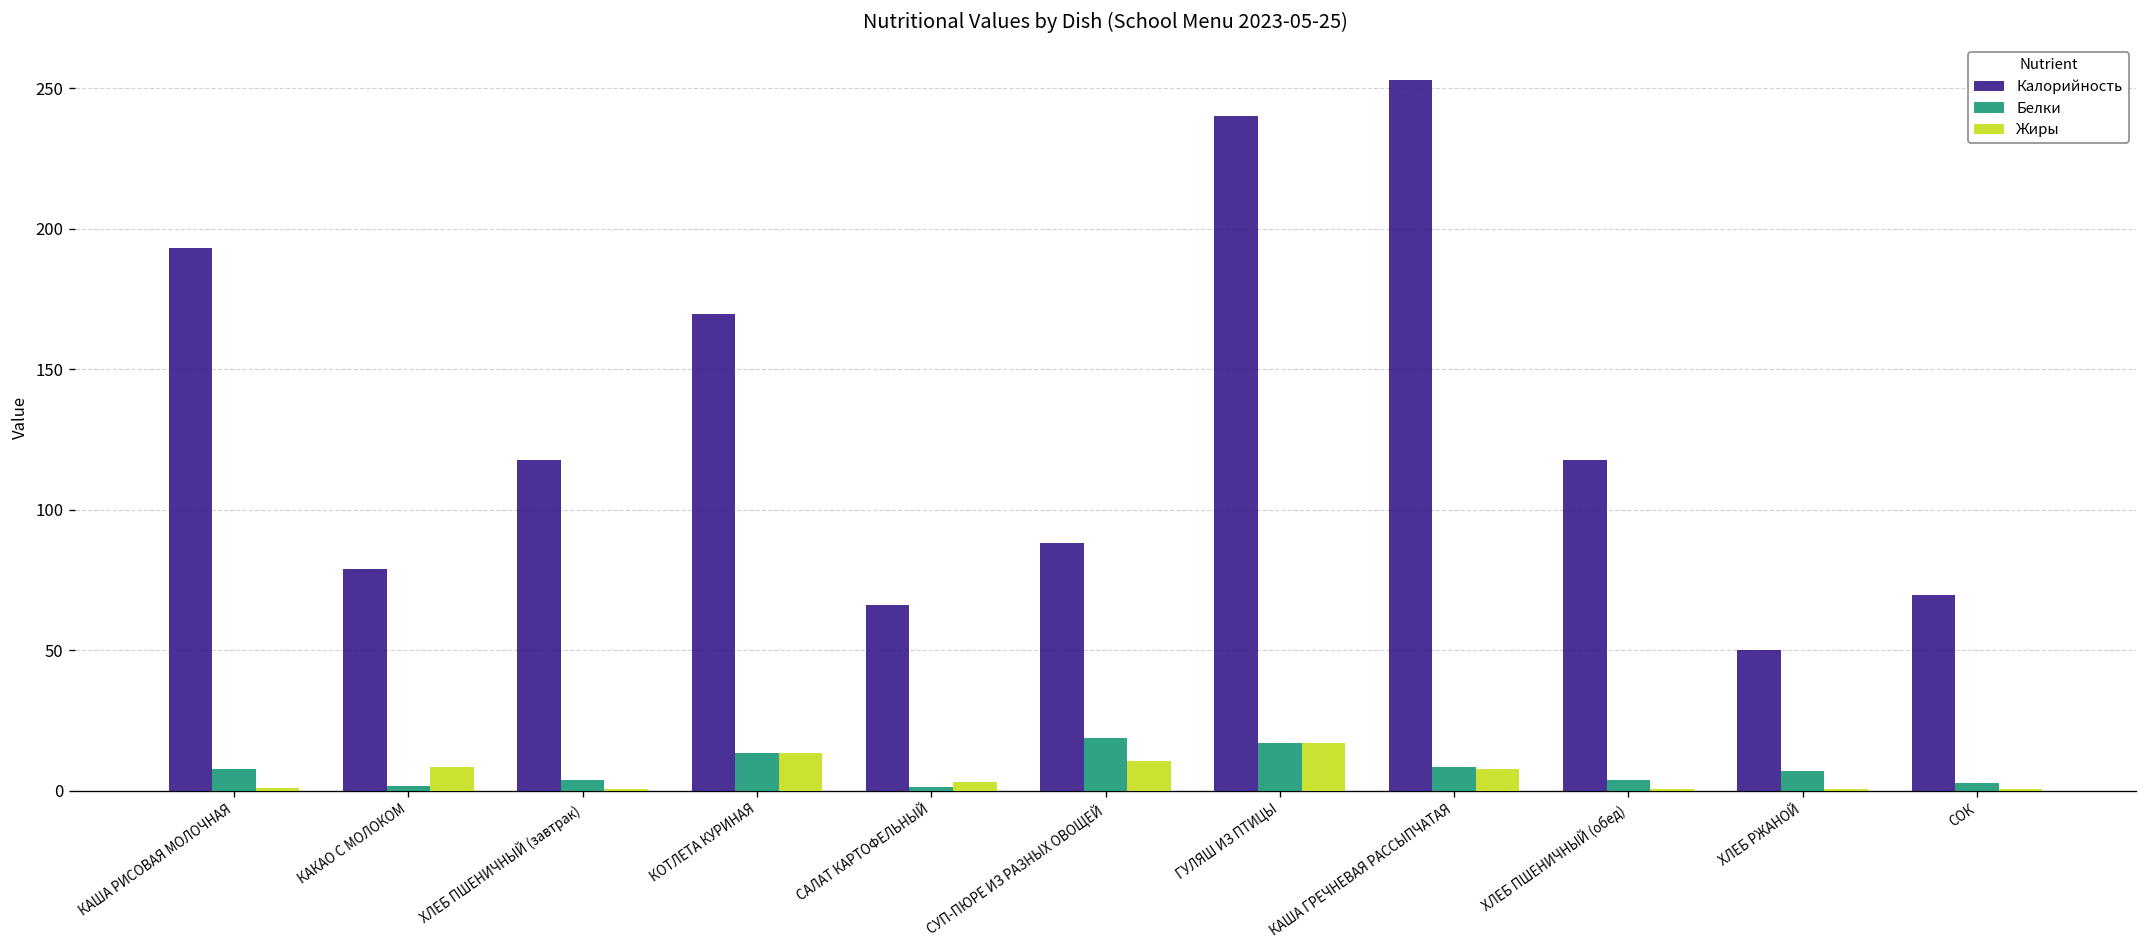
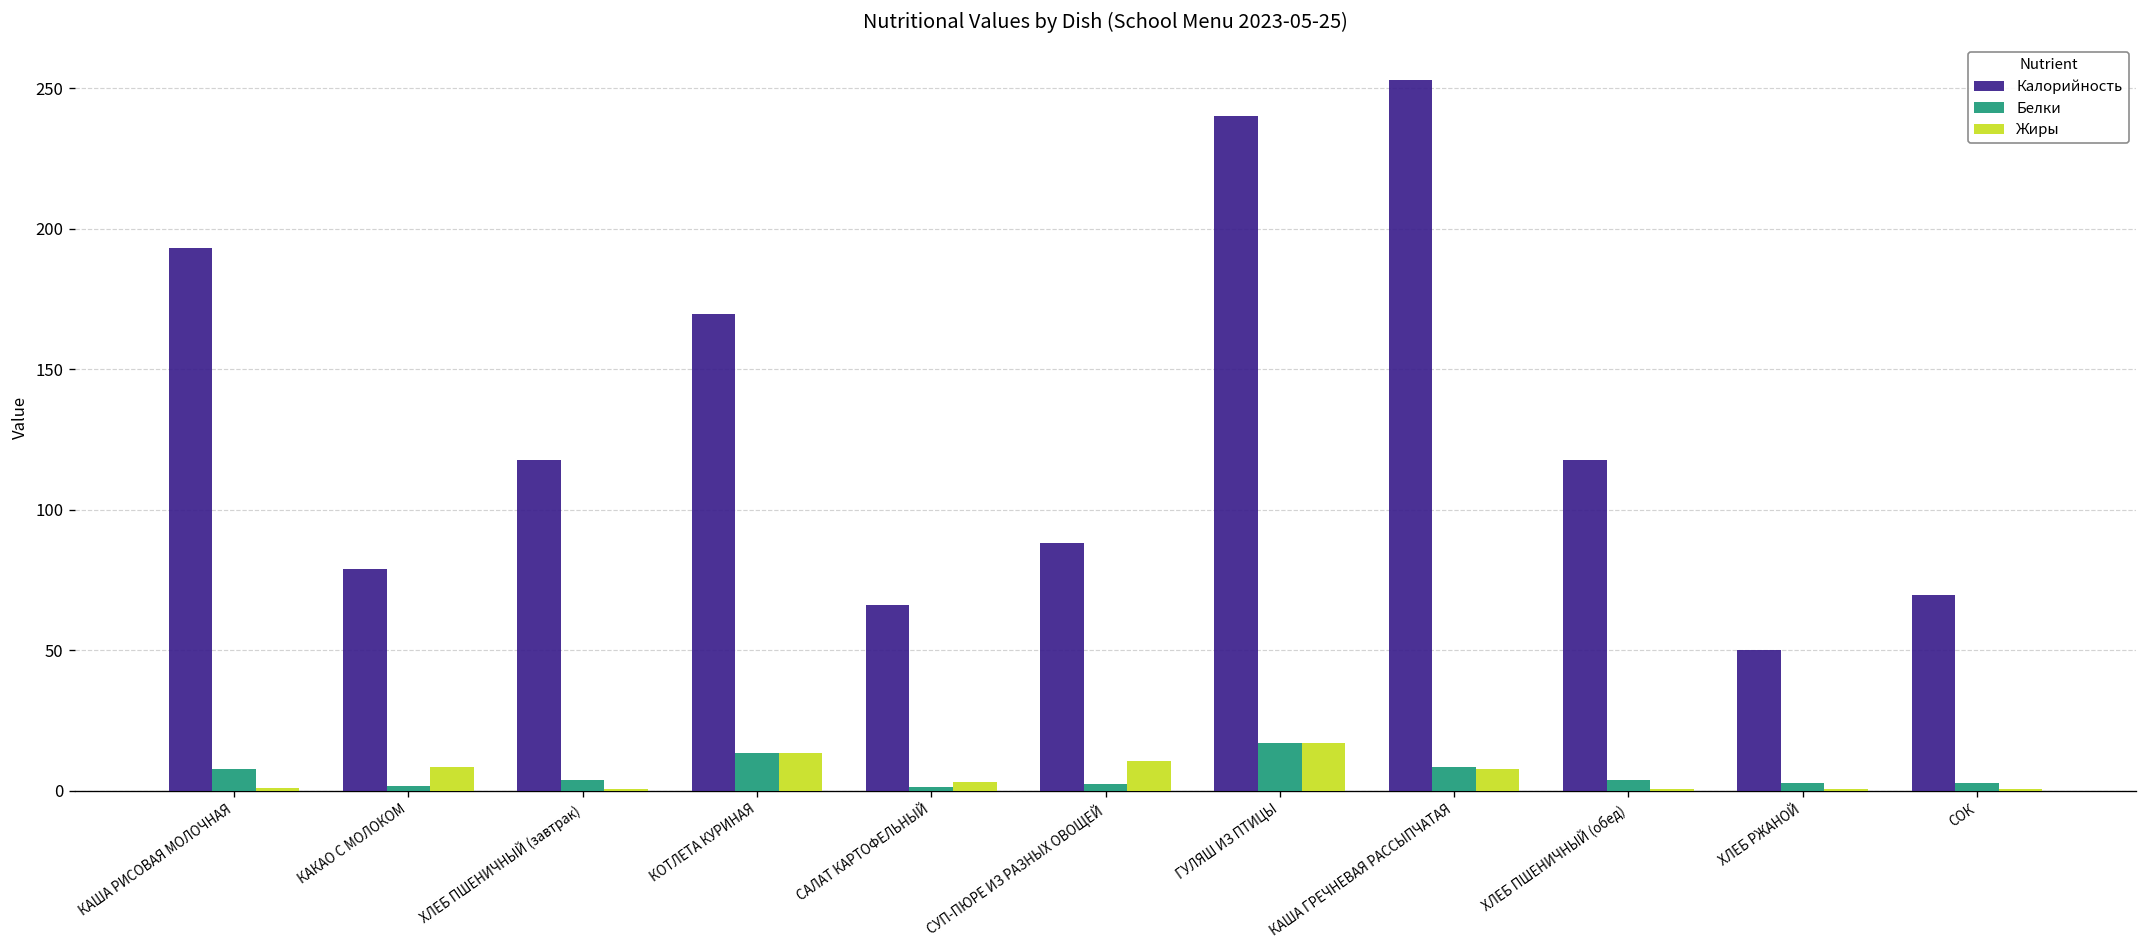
Белки, СУП-ПЮРЕ ИЗ РАЗНЫХ ОВОЩЕЙ: 19 -> 2
Белки, ХЛЕБ РЖАНОЙ: 7 -> 3
